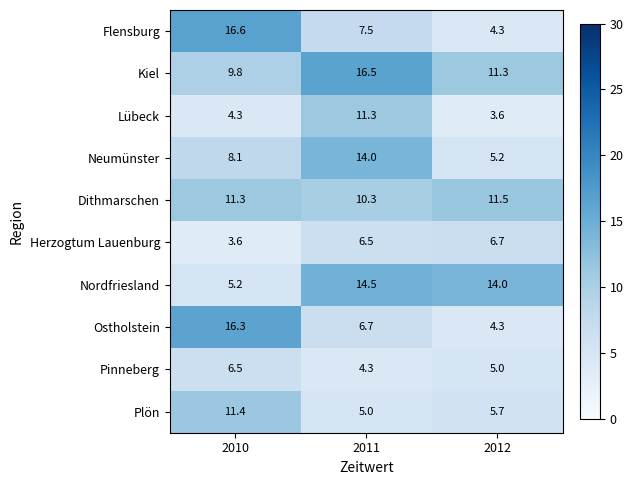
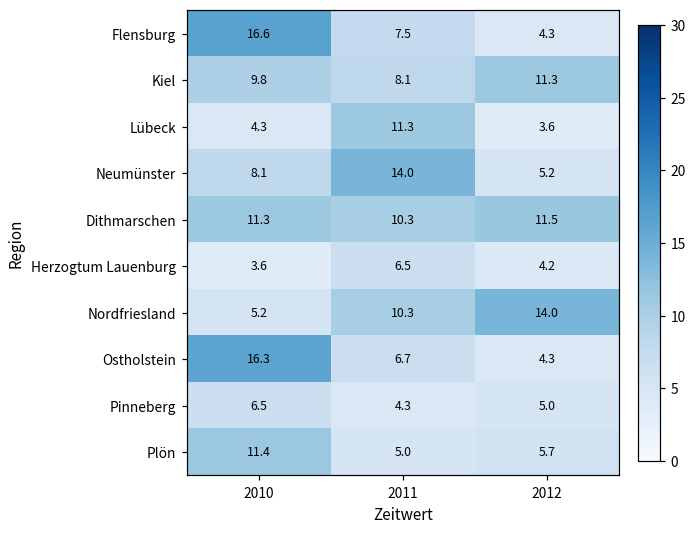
Kiel, 2011: 16.5 -> 8.1
Herzogtum Lauenburg, 2012: 6.7 -> 4.2
Nordfriesland, 2011: 14.5 -> 10.3
